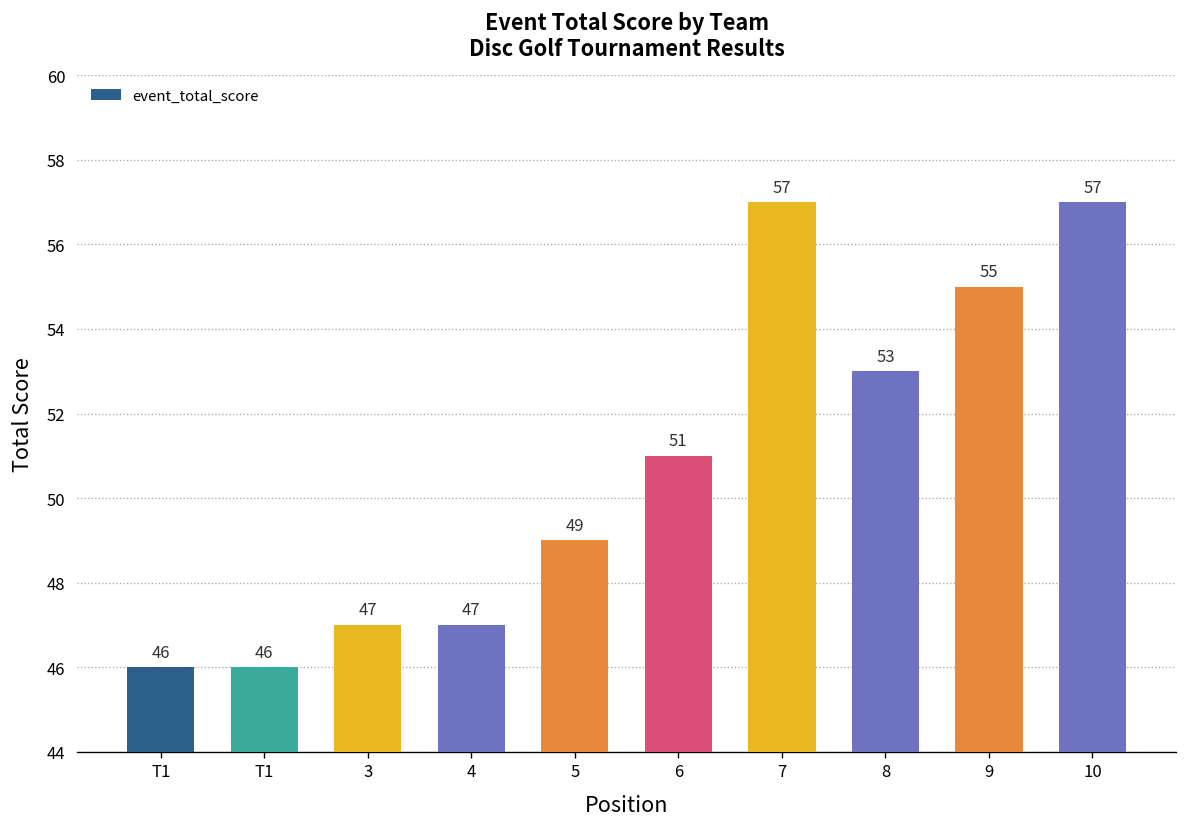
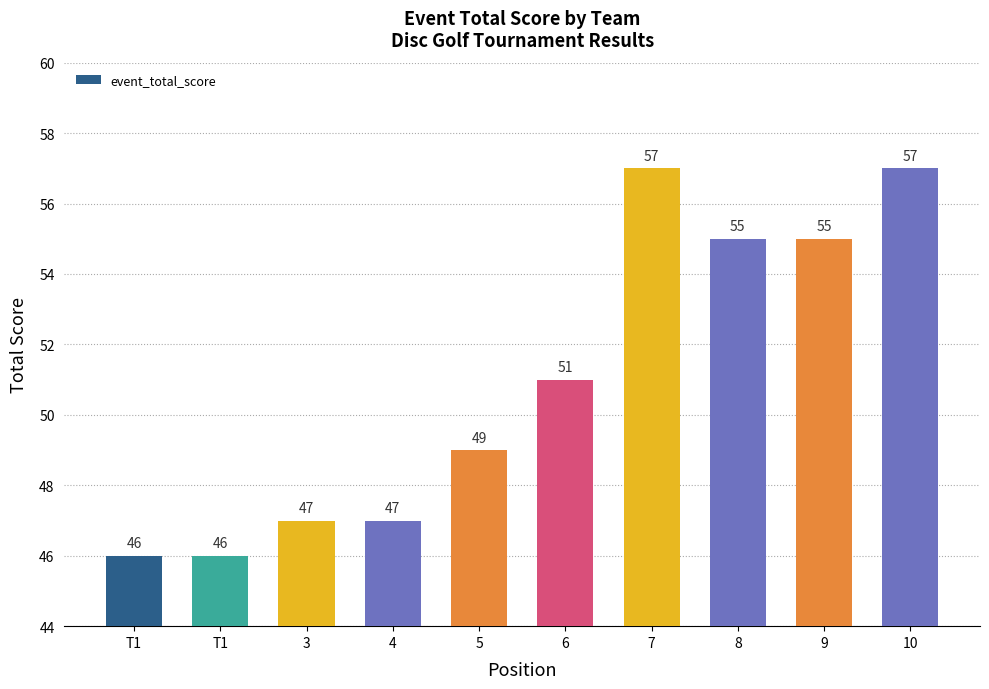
8: 53 -> 55
